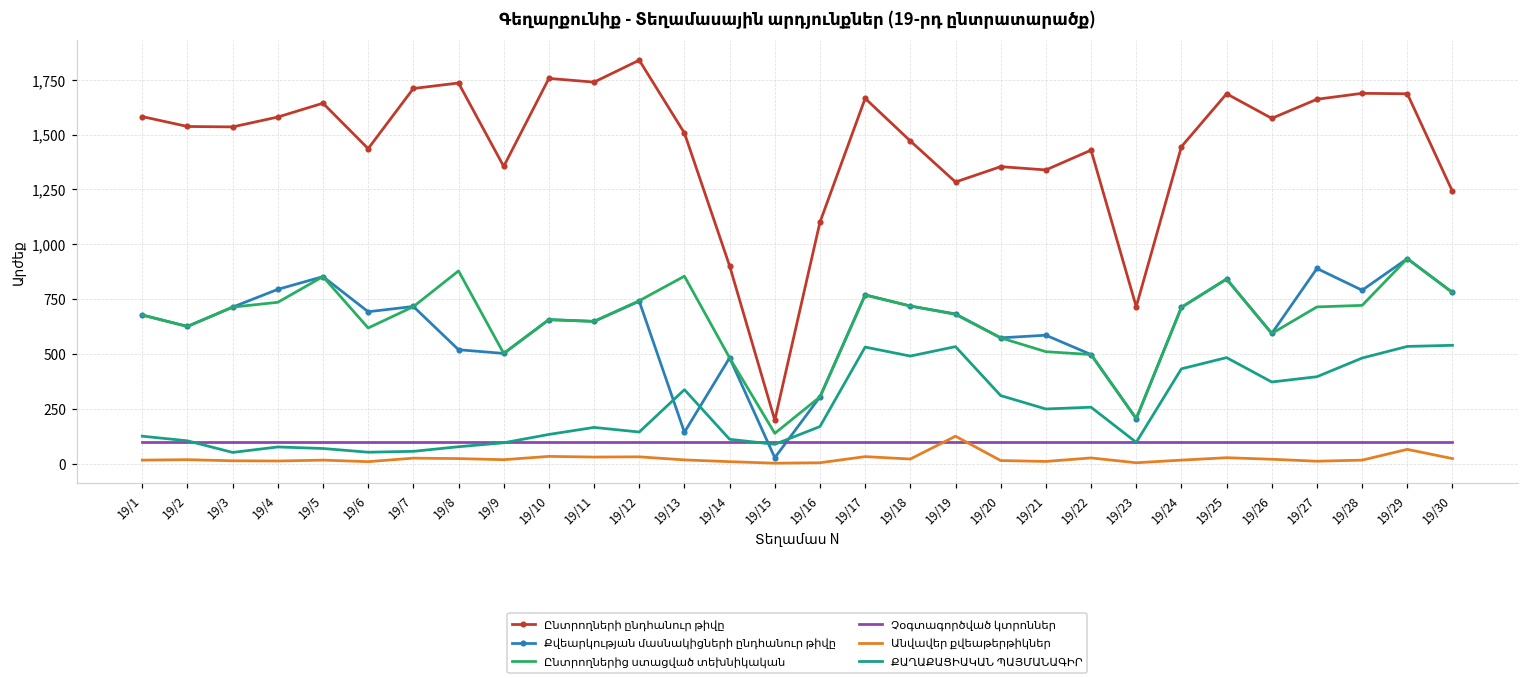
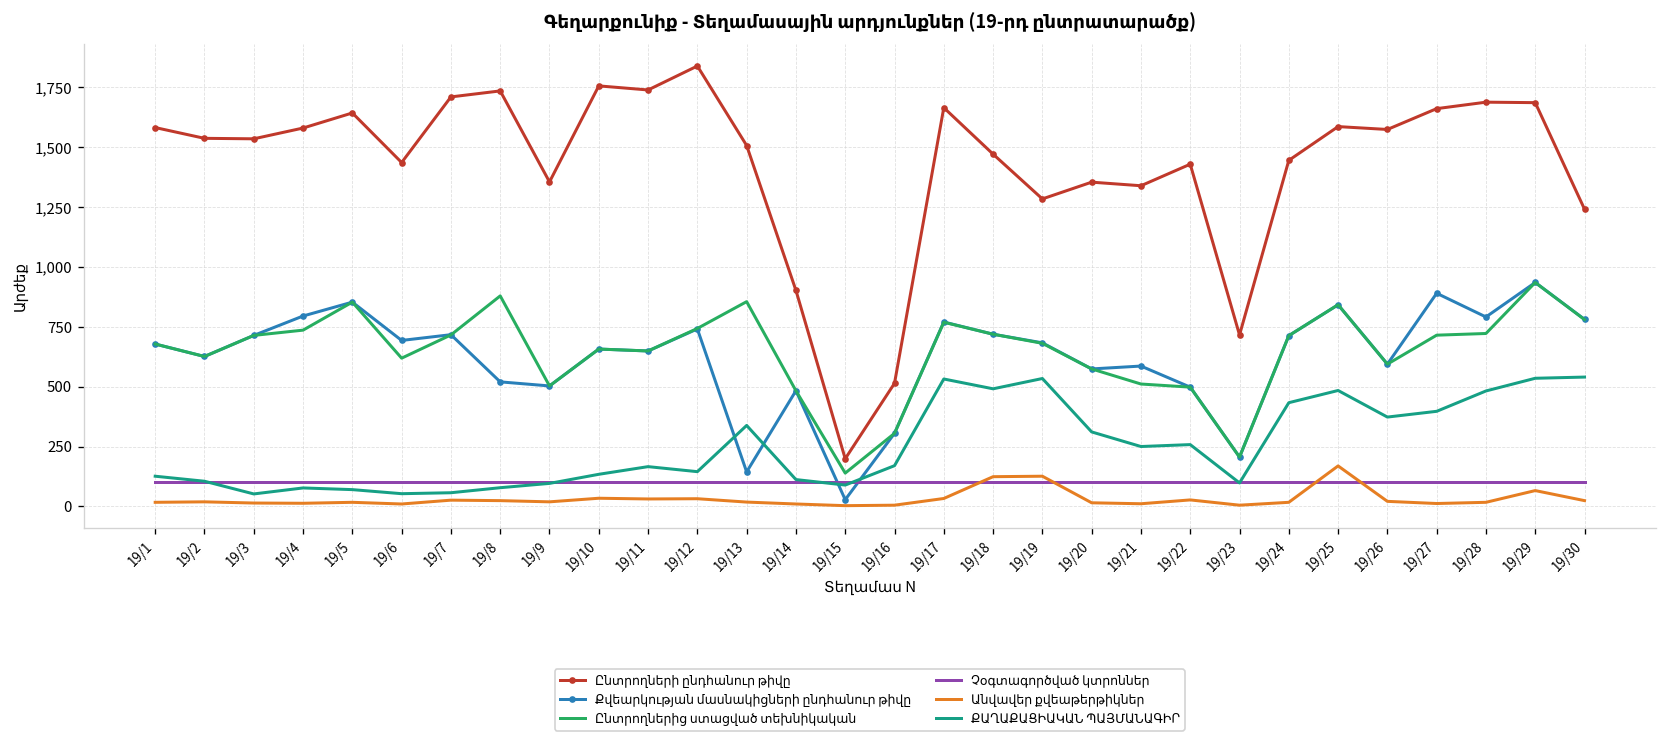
Ընտրողների ընդհանուր թիվը, 19/16: 1,100 -> 510
Անվավեր քվեաթերթիկներ, 19/18: 20 -> 120
Ընտրողների ընդհանուր թիվը, 19/25: 1,690 -> 1,590
Անվավեր քվեաթերթիկներ, 19/25: 30 -> 170
